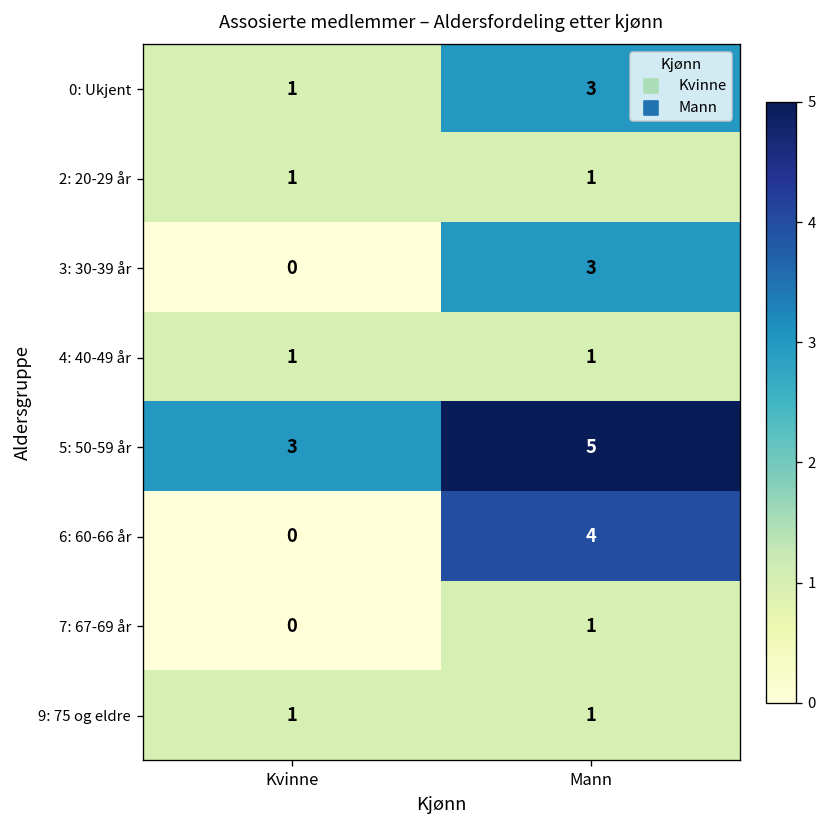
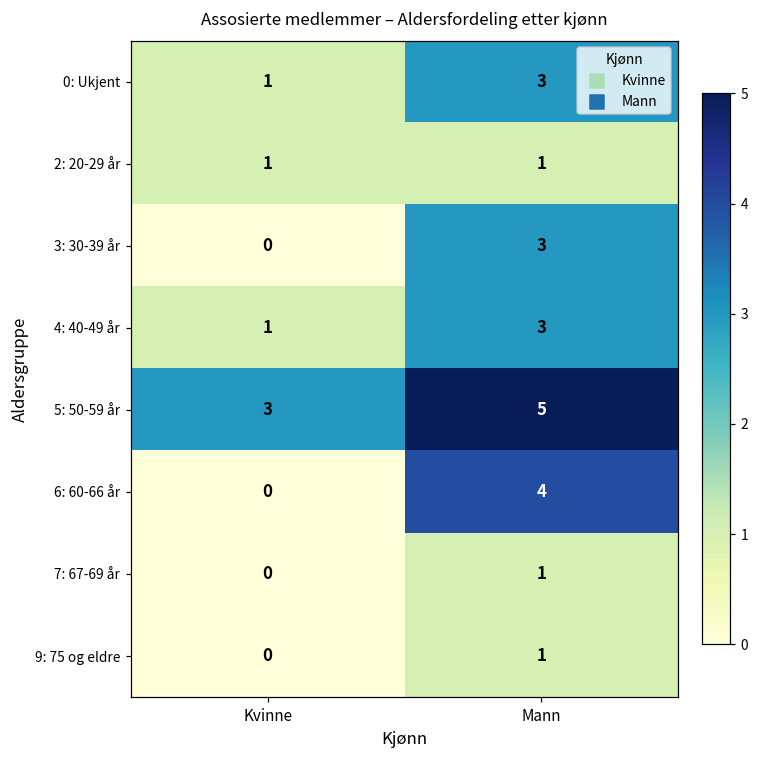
4: 40-49 år, Mann: 1 -> 3
9: 75 og eldre, Kvinne: 1 -> 0
